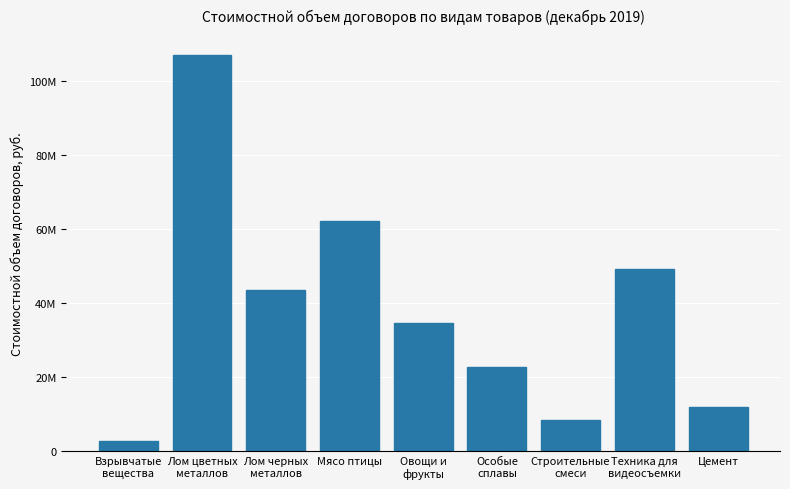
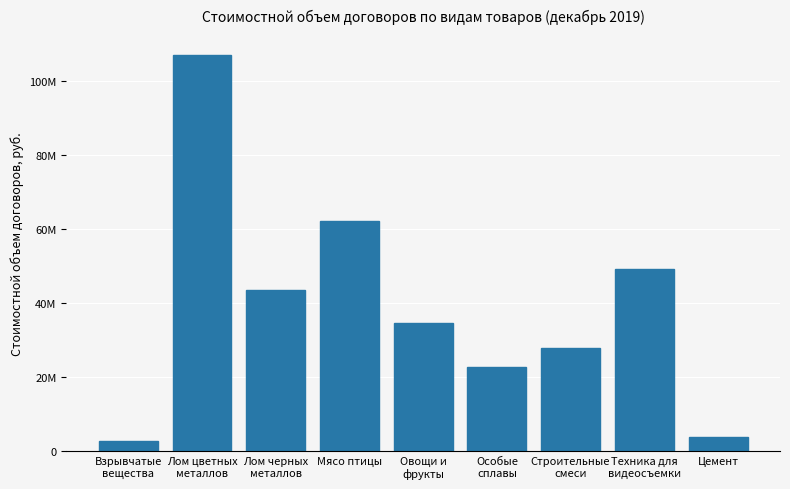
Строительные смеси: 8000000 -> 28000000
Цемент: 12000000 -> 4000000
